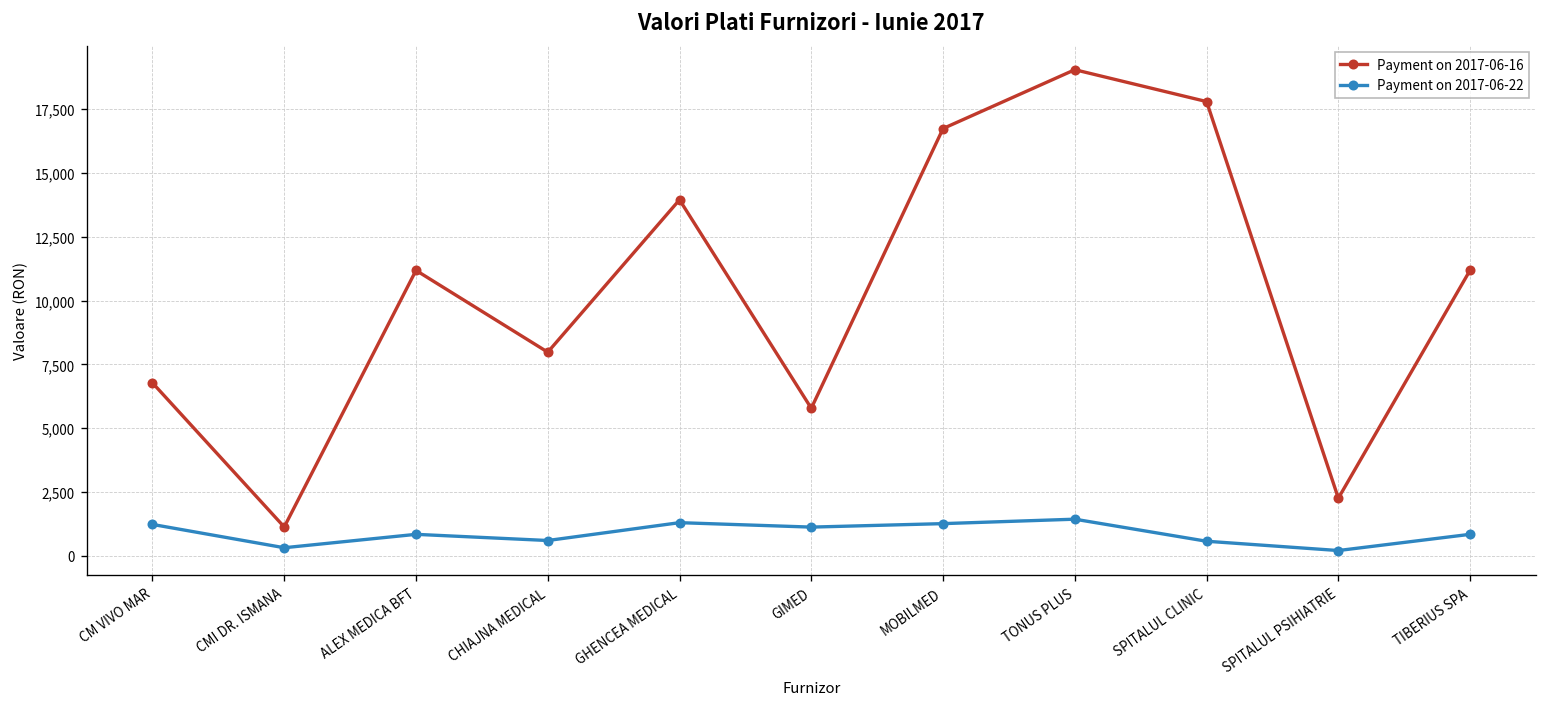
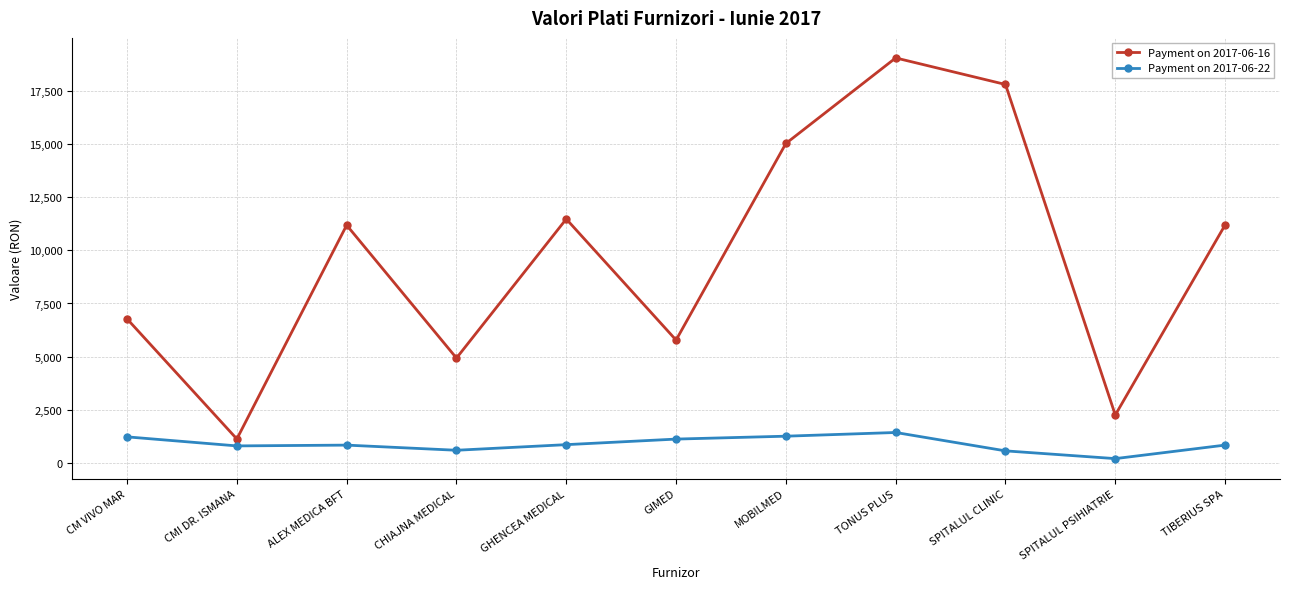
Payment on 2017-06-22, CMI DR. ISMANA: 300 -> 800
Payment on 2017-06-16, CHIAJNA MEDICAL: 8,000 -> 4,900
Payment on 2017-06-16, GHENCEA MEDICAL: 13,900 -> 11,500
Payment on 2017-06-22, GHENCEA MEDICAL: 1,300 -> 900
Payment on 2017-06-16, MOBILMED: 16,700 -> 15,000
